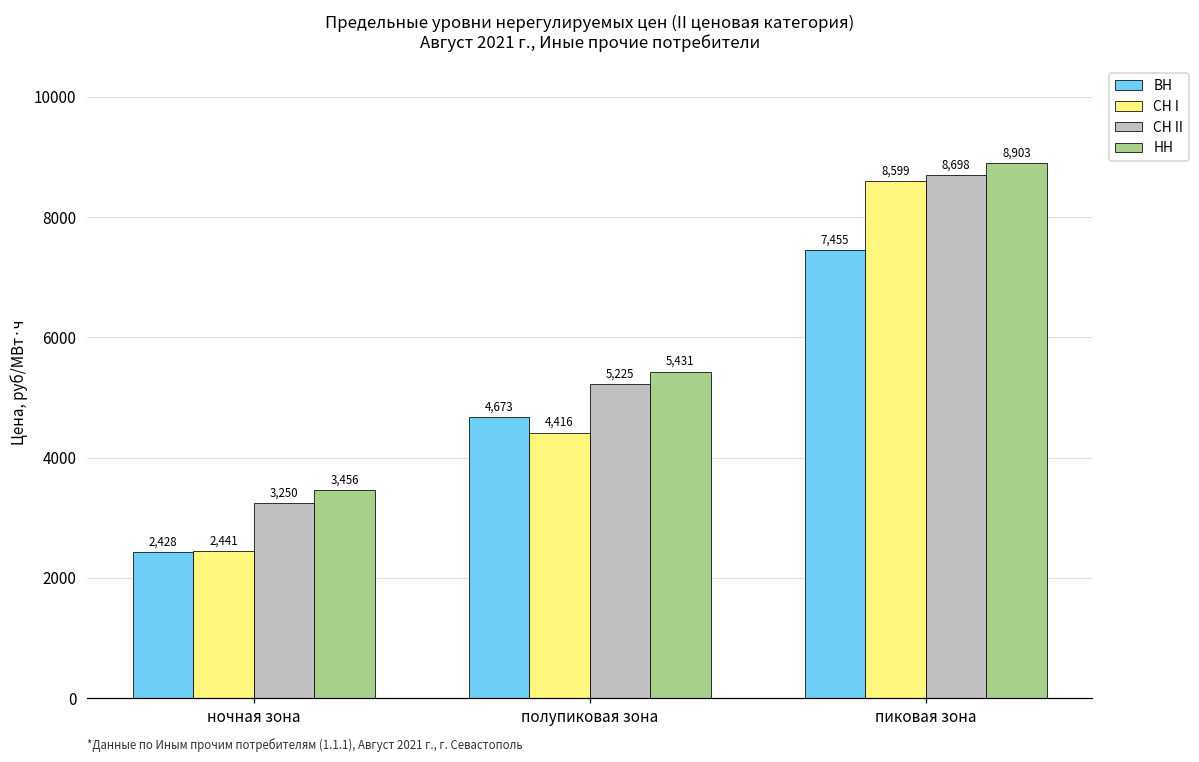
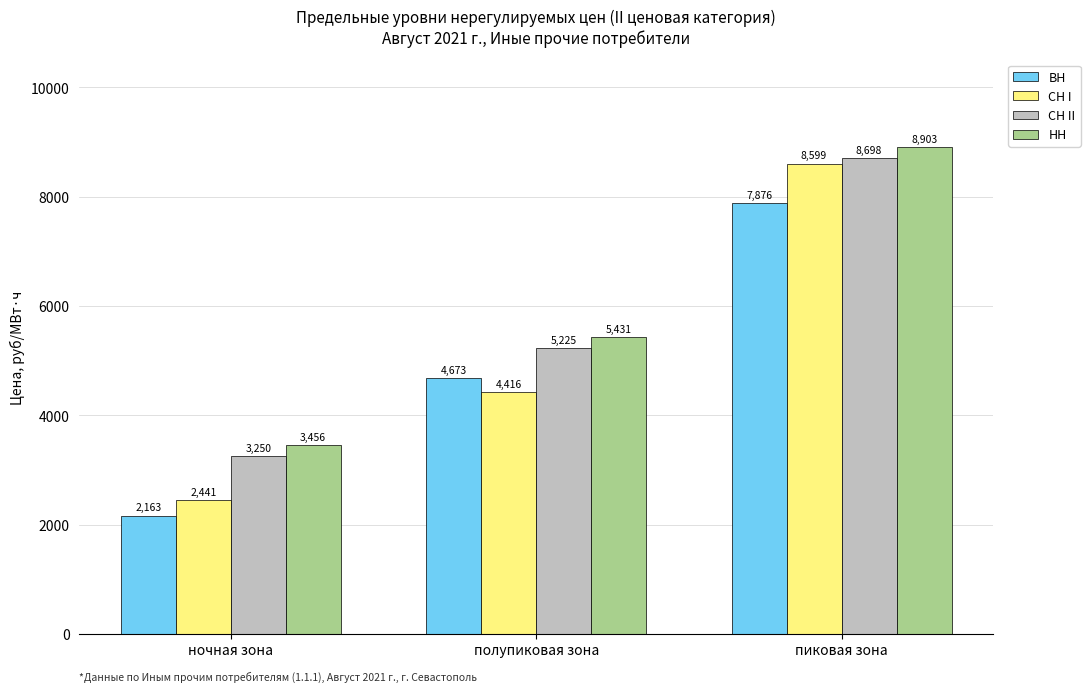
ВН, ночная зона: 2,428 -> 2,163
ВН, пиковая зона: 7,455 -> 7,876
